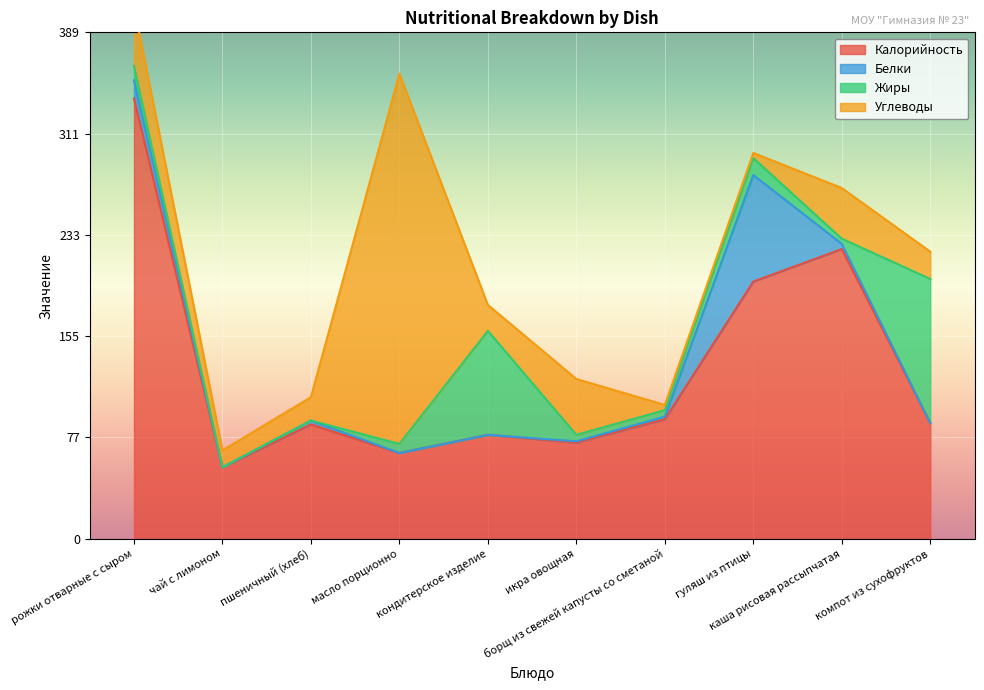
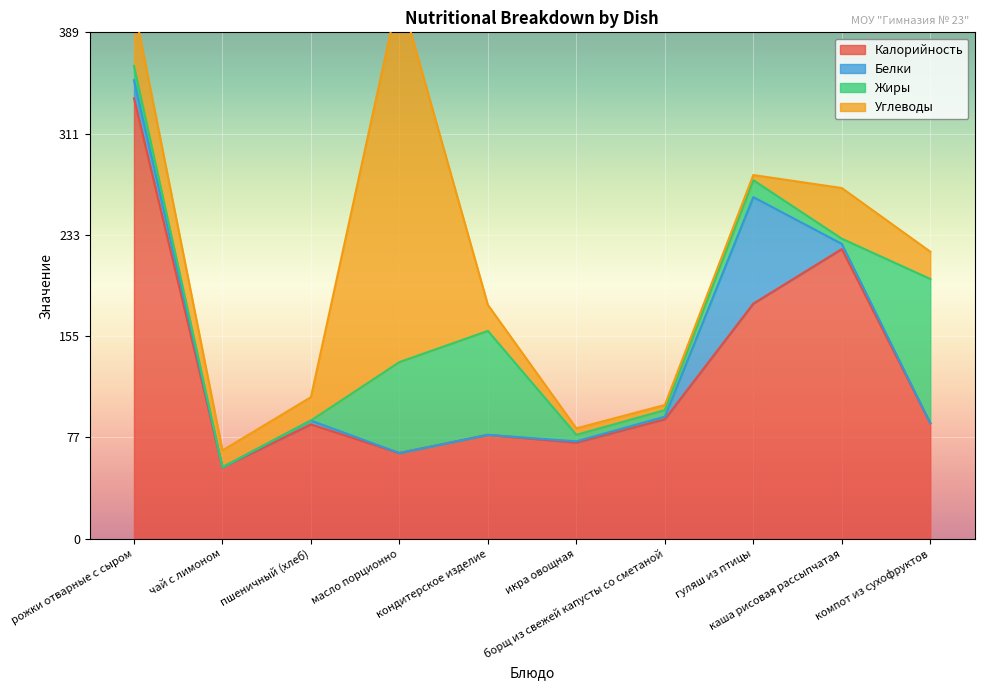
Жиры, масло порционно: 7 -> 70
Углеводы, икра овощная: 43 -> 5
Калорийность, гуляш из птицы: 198 -> 181
